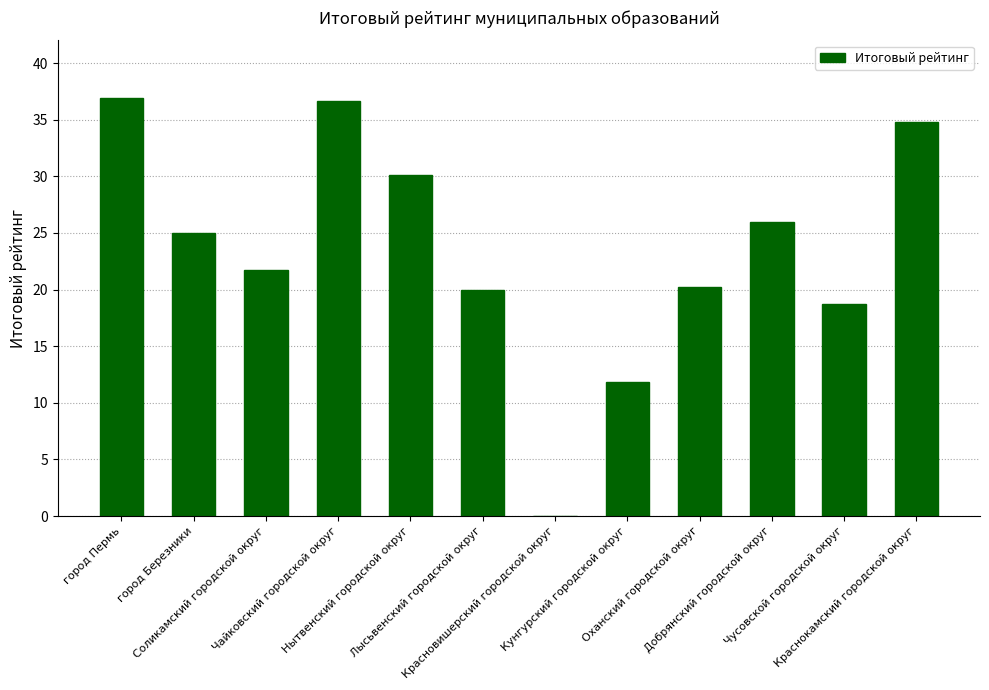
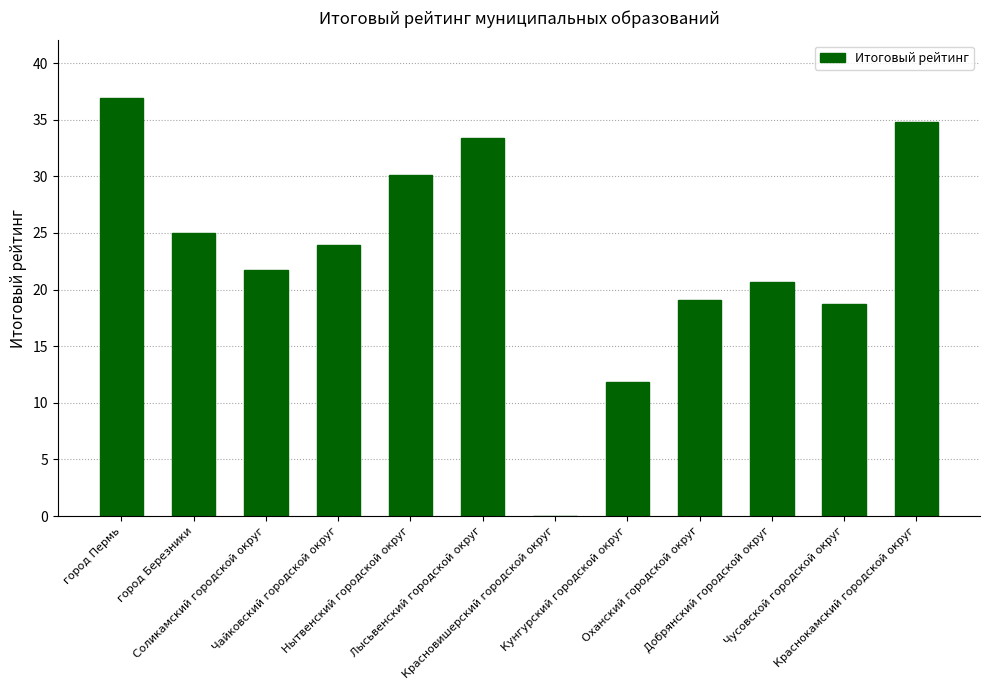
Чайковский городской округ: 36.6 -> 23.9
Лысьвенский городской округ: 19.9 -> 33.4
Оханский городской округ: 20.2 -> 19.1
Добрянский городской округ: 26.0 -> 20.7
